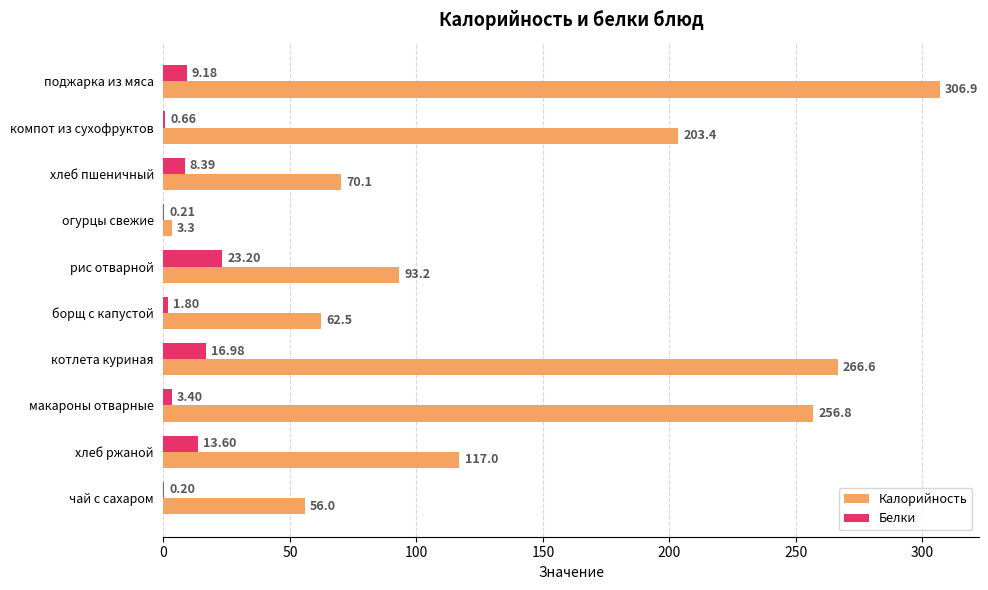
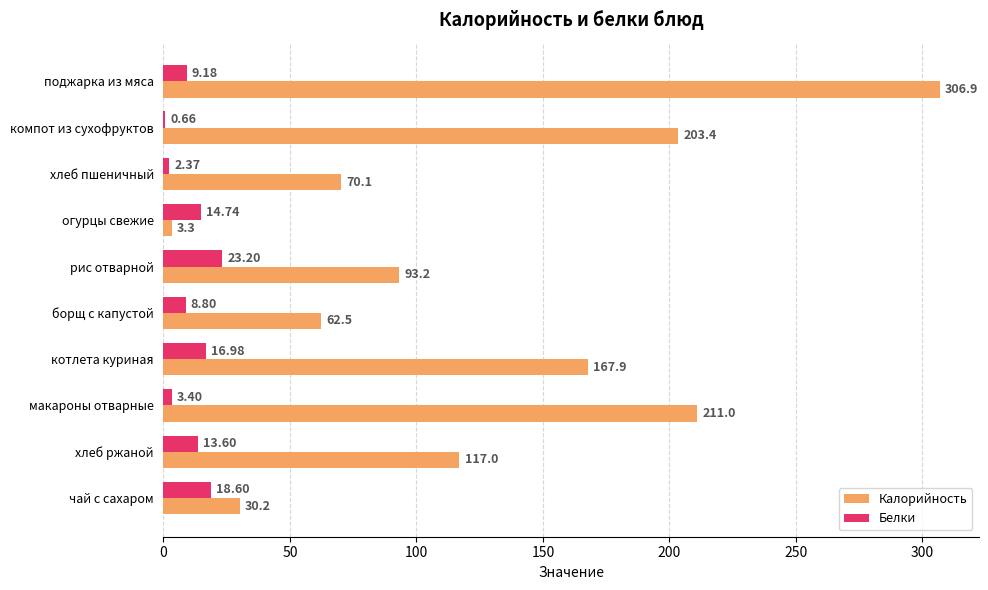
Белки, хлеб пшеничный: 8.39 -> 2.37
Белки, огурцы свежие: 0.21 -> 14.74
Белки, борщ с капустой: 1.80 -> 8.80
Калорийность, котлета куриная: 266.6 -> 167.9
Калорийность, макароны отварные: 256.8 -> 211.0
Белки, чай с сахаром: 0.20 -> 18.60
Калорийность, чай с сахаром: 56.0 -> 30.2
